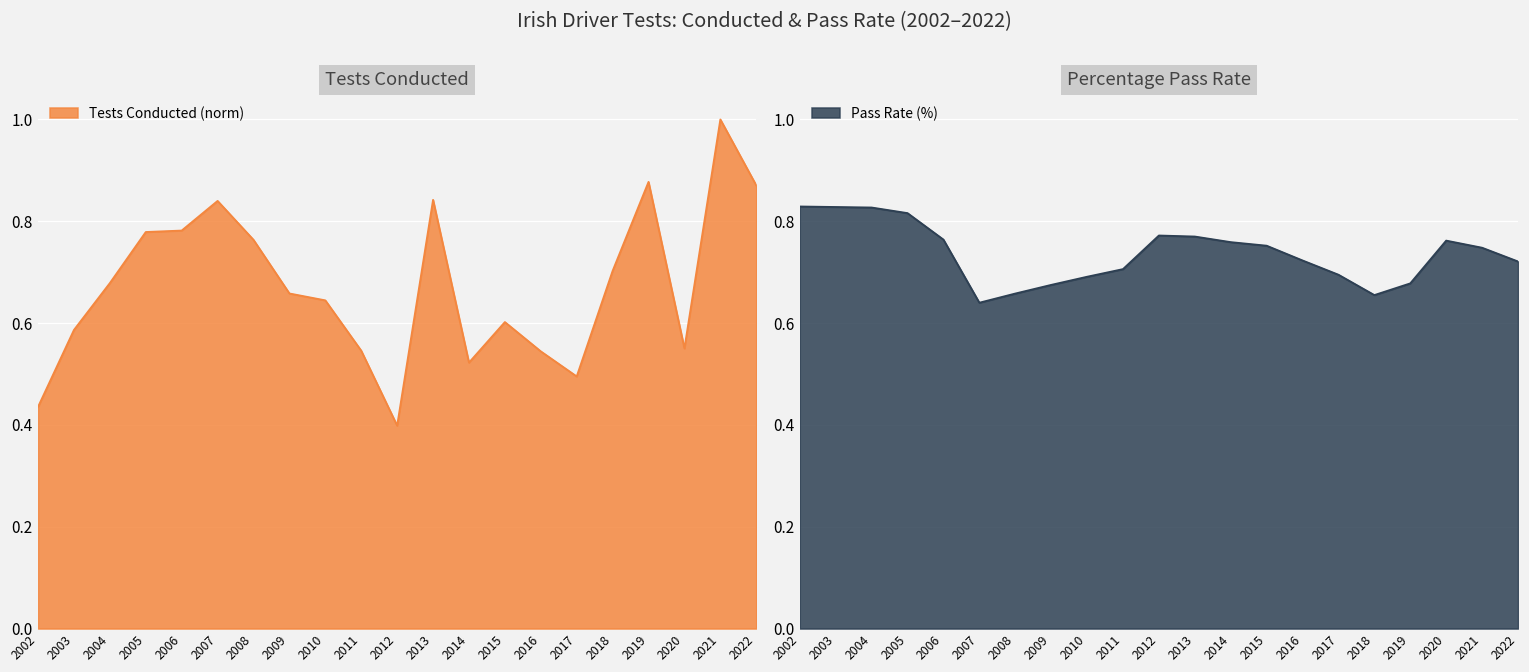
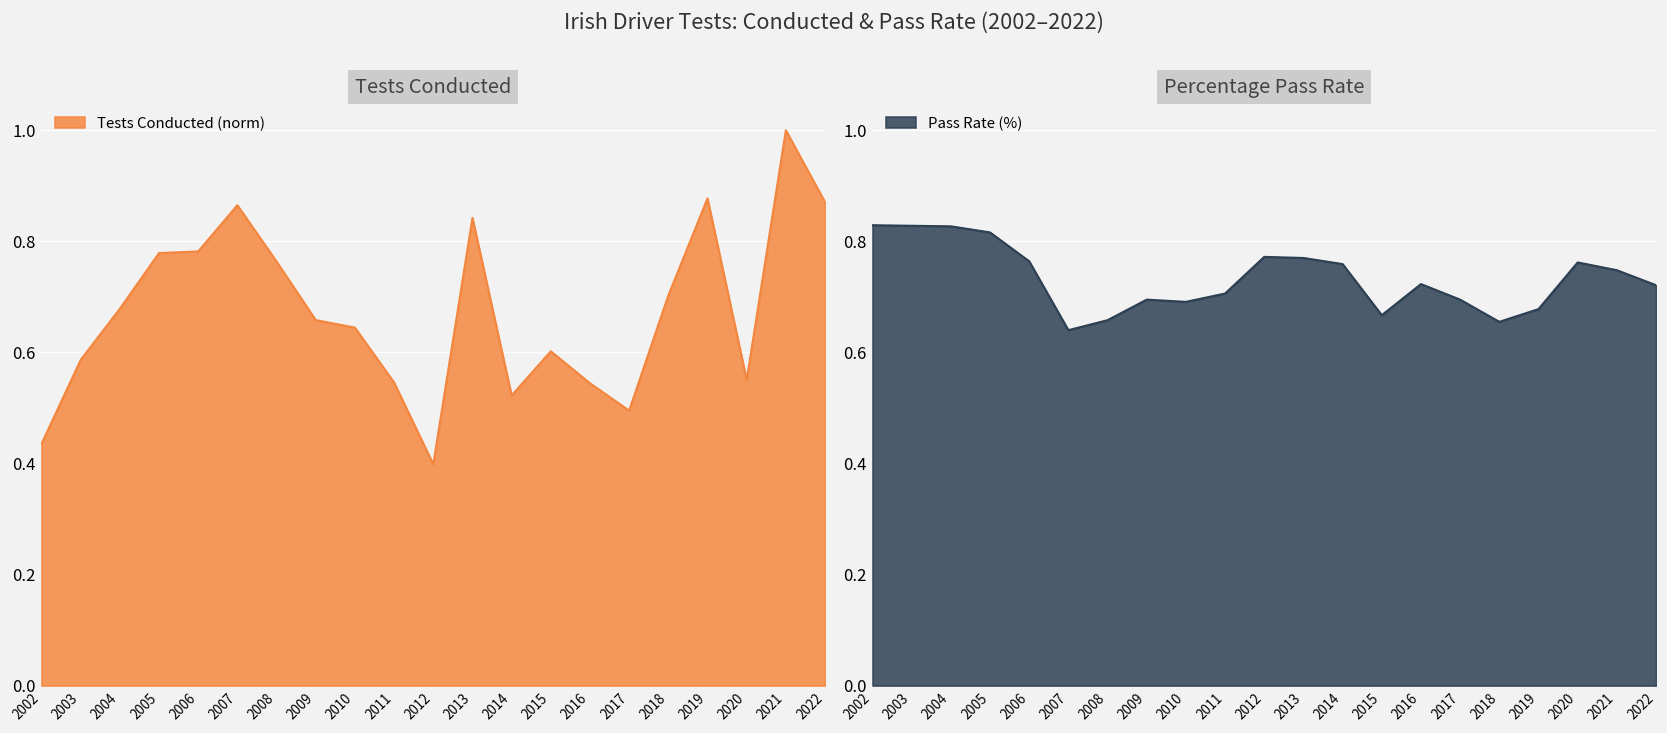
Tests Conducted, 2007: 0.84 -> 0.86
Percentage Pass Rate, 2009: 0.68 -> 0.70
Percentage Pass Rate, 2015: 0.75 -> 0.67
